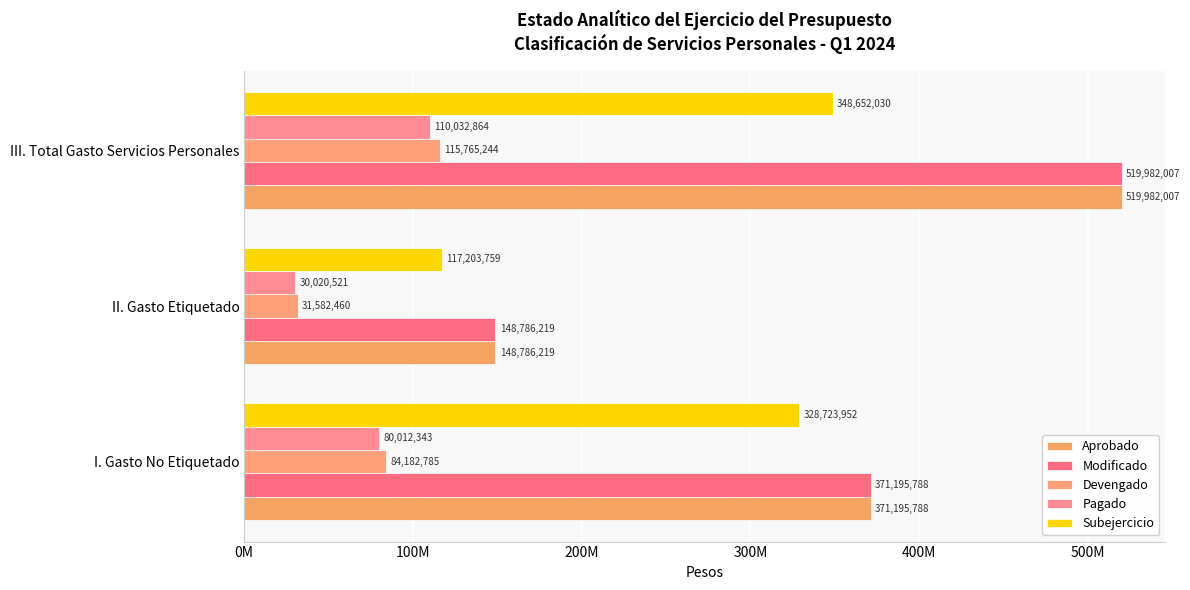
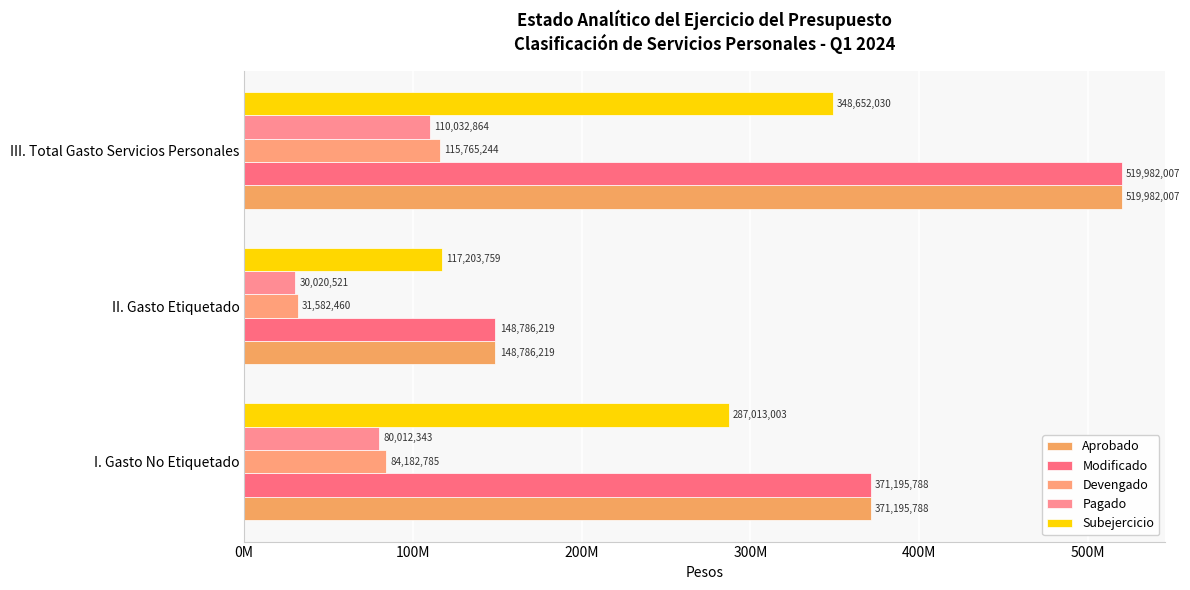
Subejercicio, I. Gasto No Etiquetado: 328,723,952 -> 287,013,003
